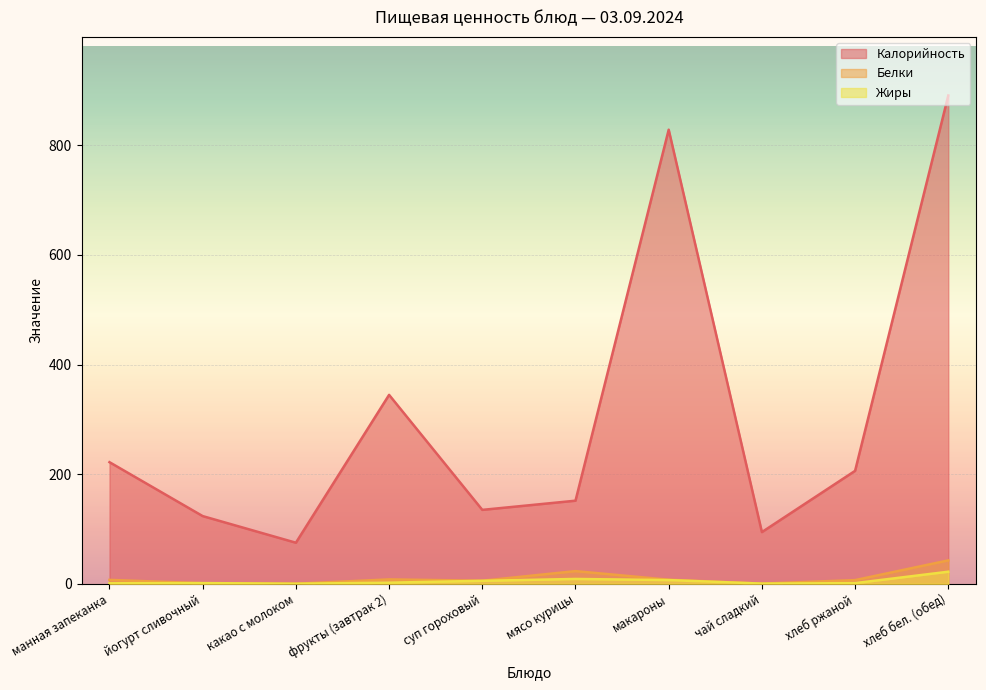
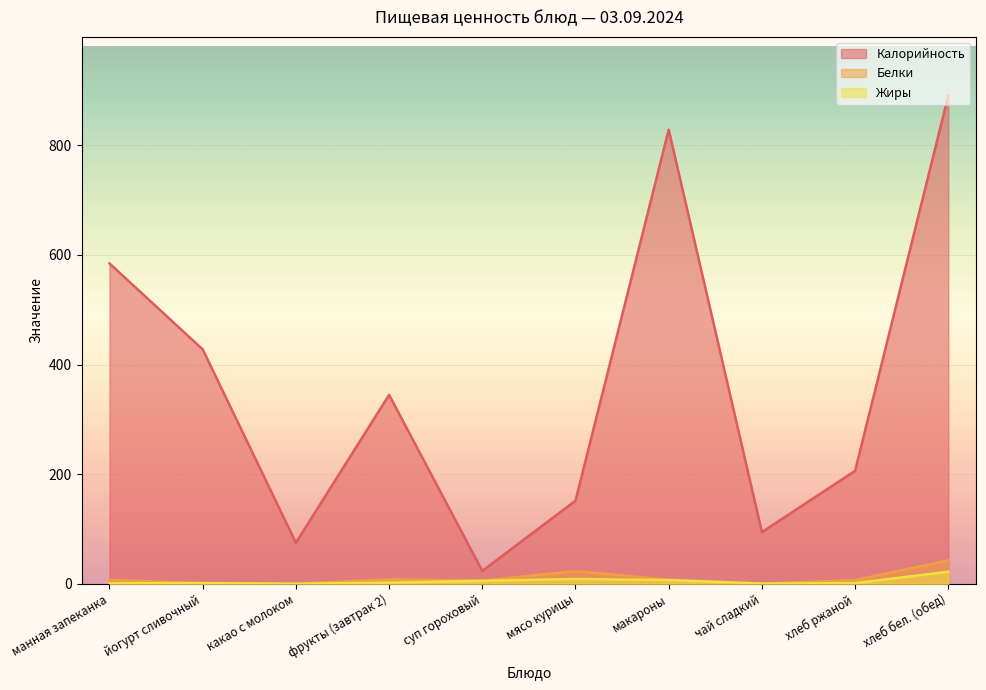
Калорийность, манная запеканка: 220 -> 580
Калорийность, йогурт сливочный: 120 -> 430
Калорийность, суп гороховый: 130 -> 20
